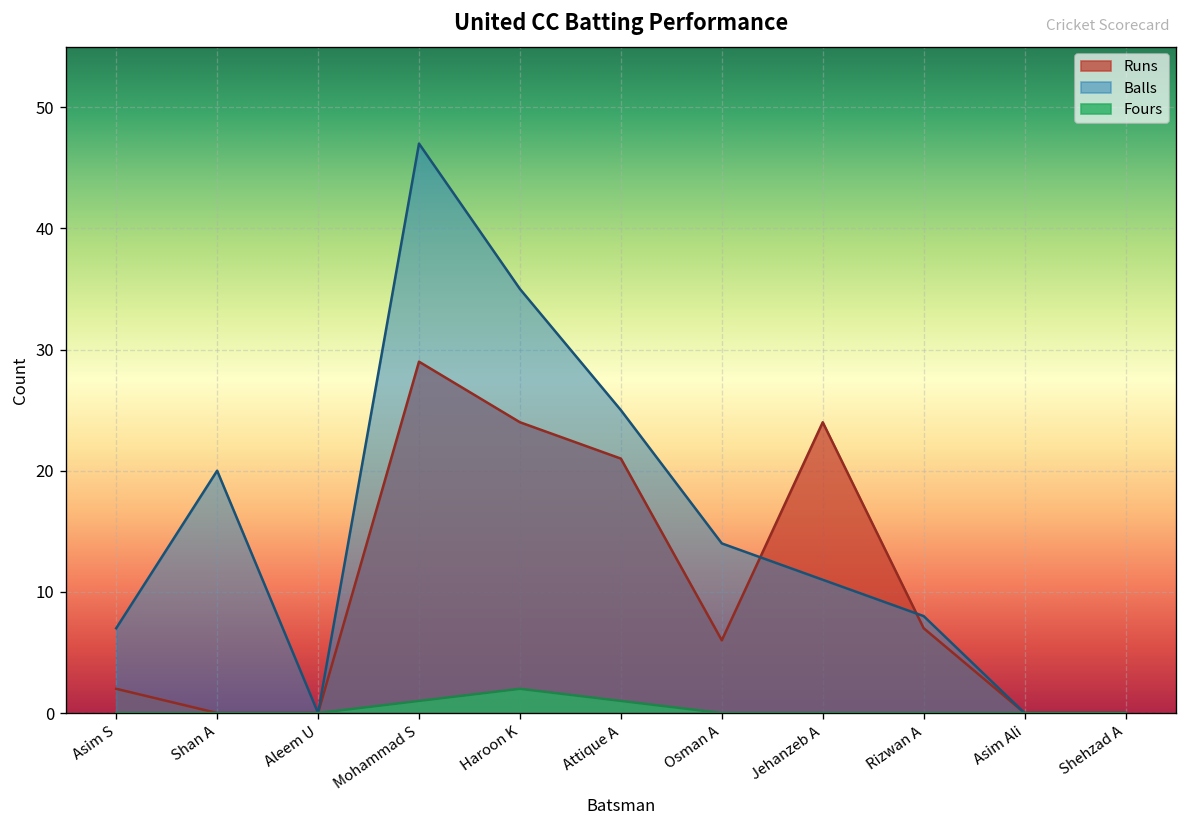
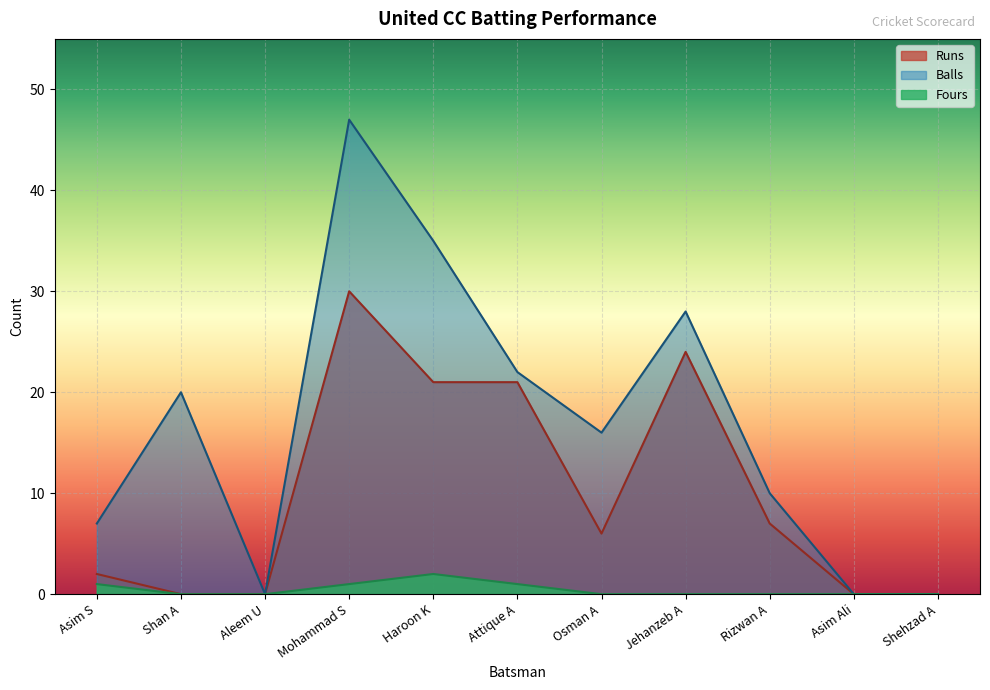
Fours, Asim S: 0 -> 1
Runs, Mohammad S: 29 -> 30
Runs, Haroon K: 24 -> 21
Balls, Attique A: 25 -> 22
Balls, Osman A: 14 -> 16
Balls, Jehanzeb A: 11 -> 28
Balls, Rizwan A: 8 -> 10
